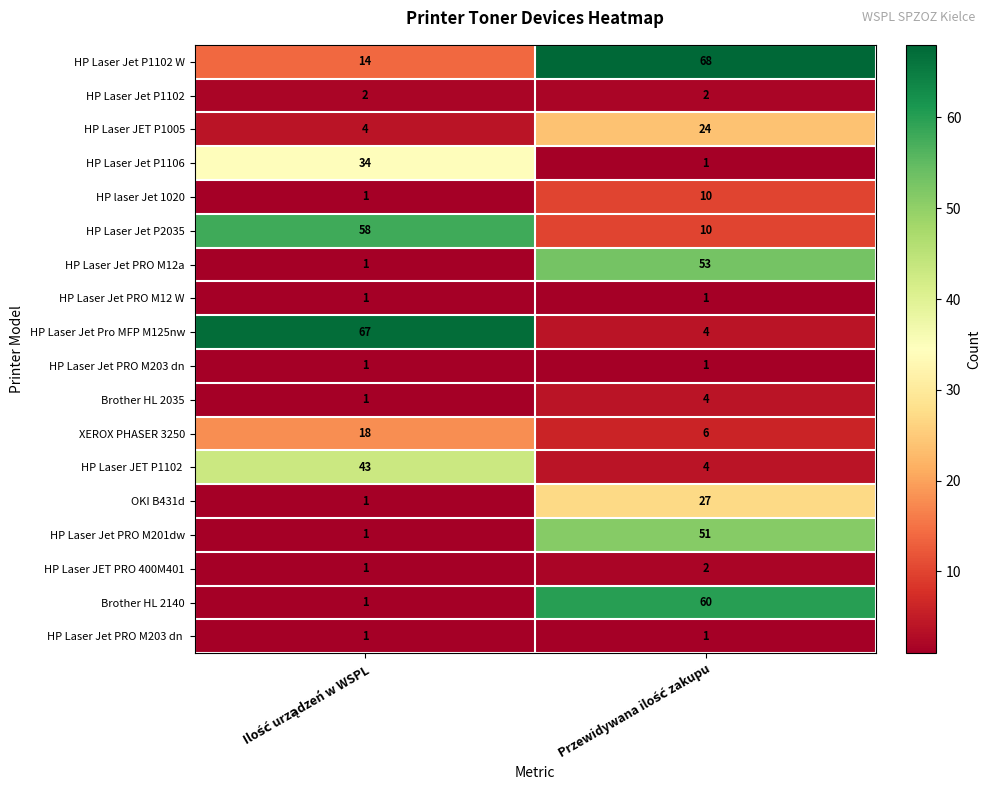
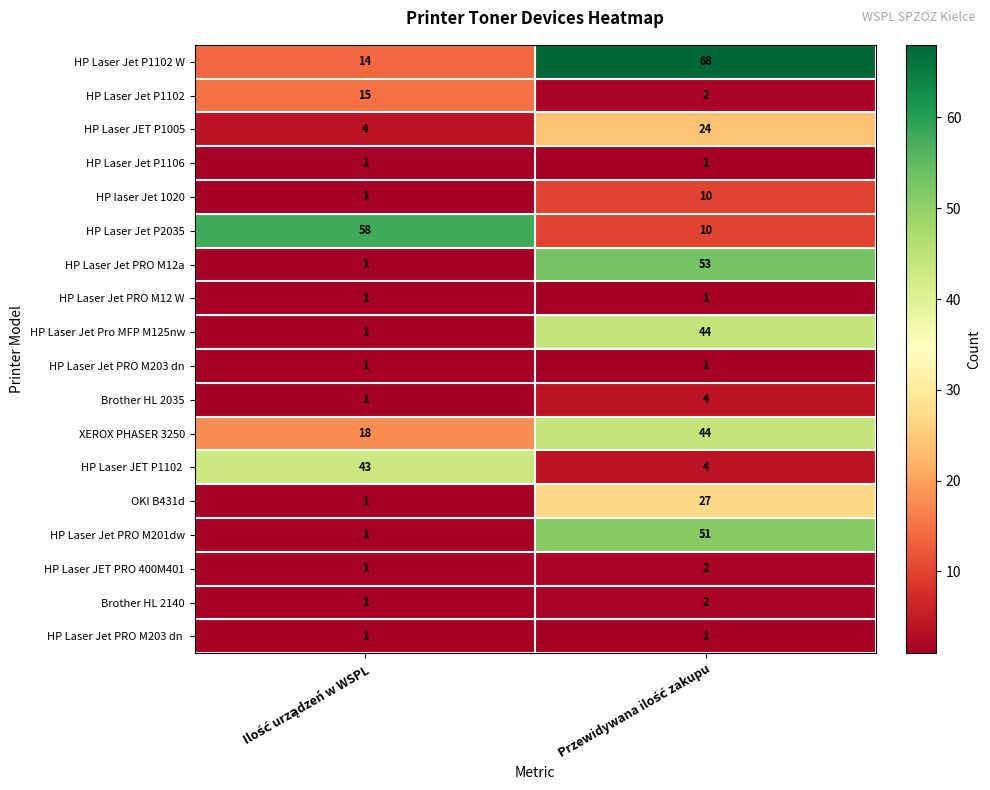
HP Laser Jet P1102, Ilość urządzeń w WSPL: 2 -> 15
HP Laser Jet P1106, Ilość urządzeń w WSPL: 34 -> 1
HP Laser Jet Pro MFP M125nw, Ilość urządzeń w WSPL: 67 -> 1
HP Laser Jet Pro MFP M125nw, Przewidywana ilość zakupu: 4 -> 44
XEROX PHASER 3250, Przewidywana ilość zakupu: 6 -> 44
Brother HL 2140, Przewidywana ilość zakupu: 60 -> 2
